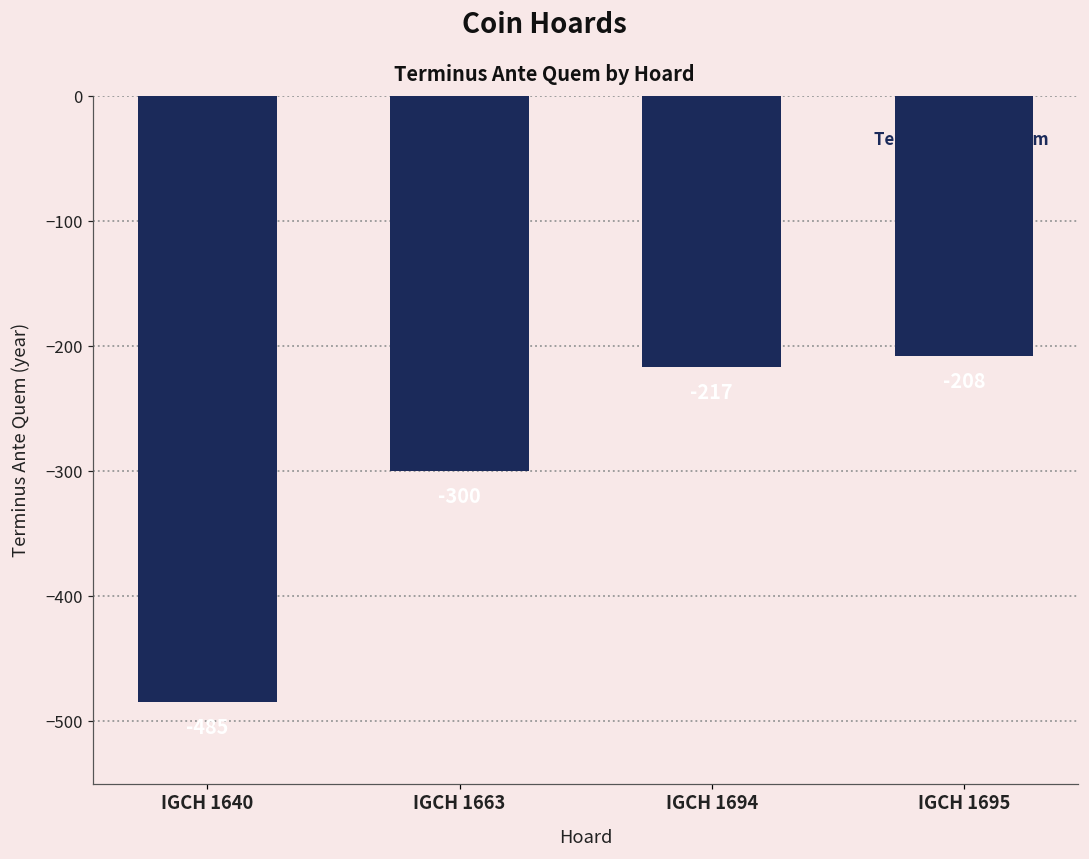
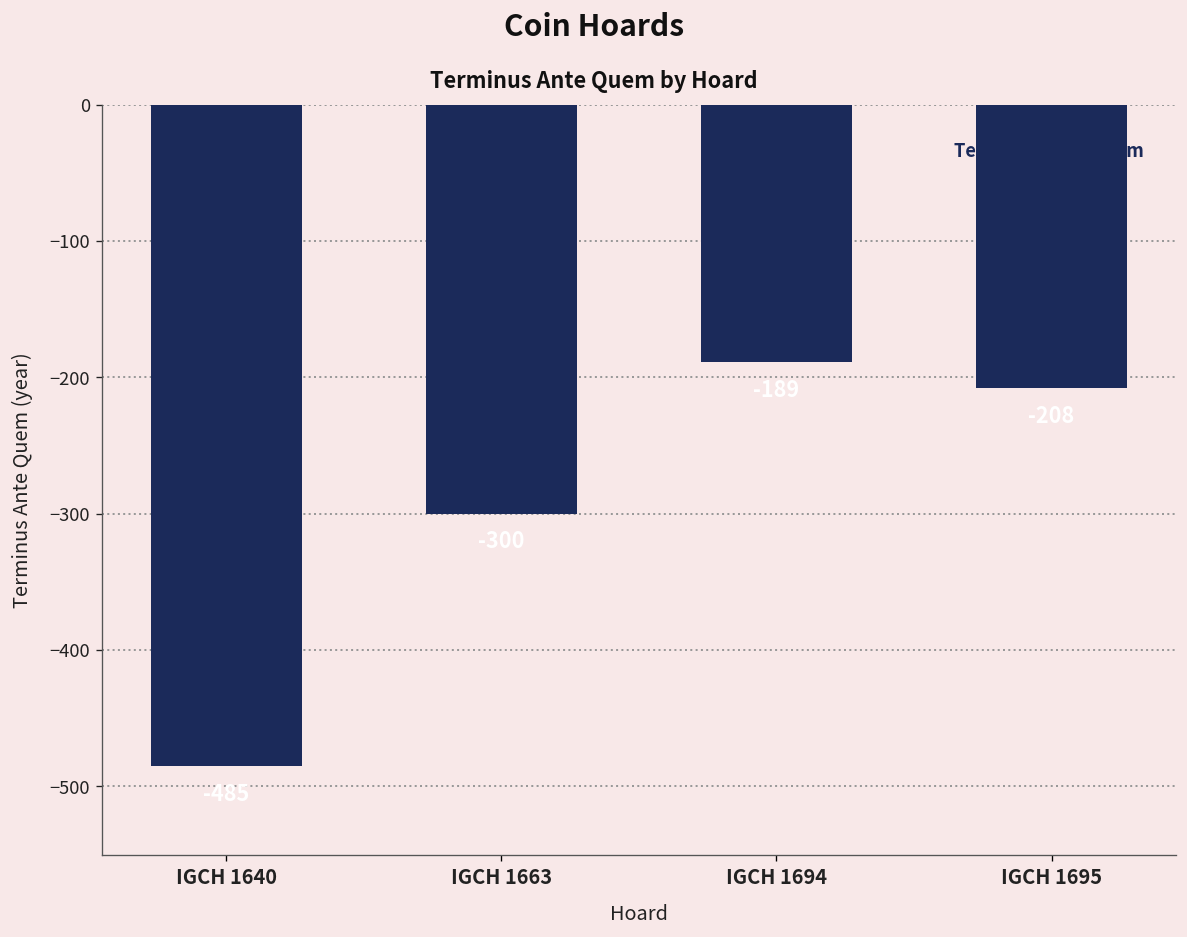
IGCH 1694: -217 -> -189
